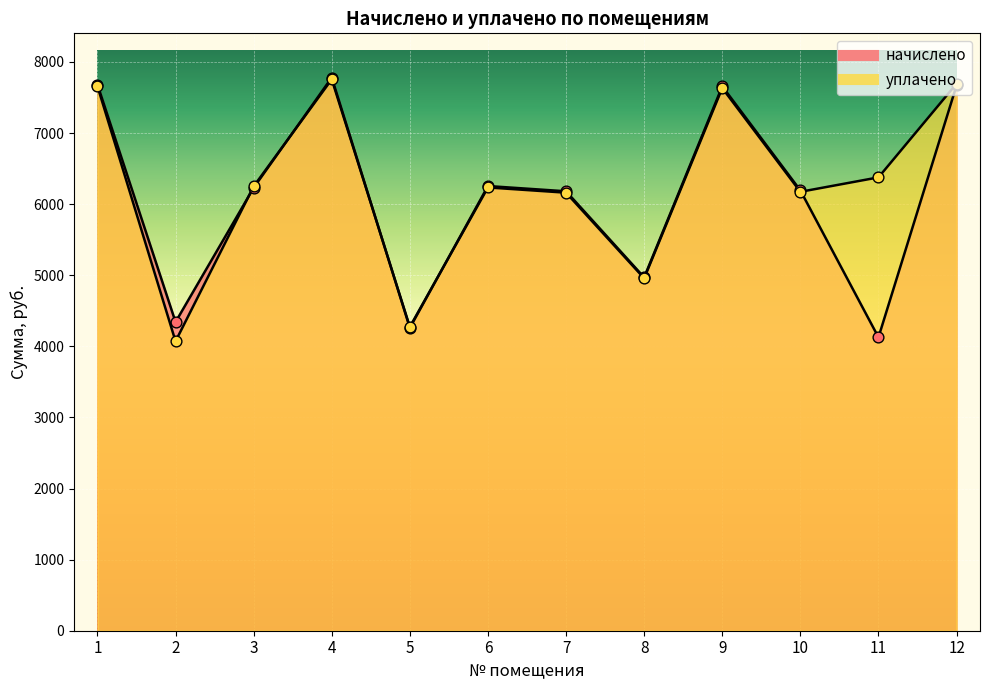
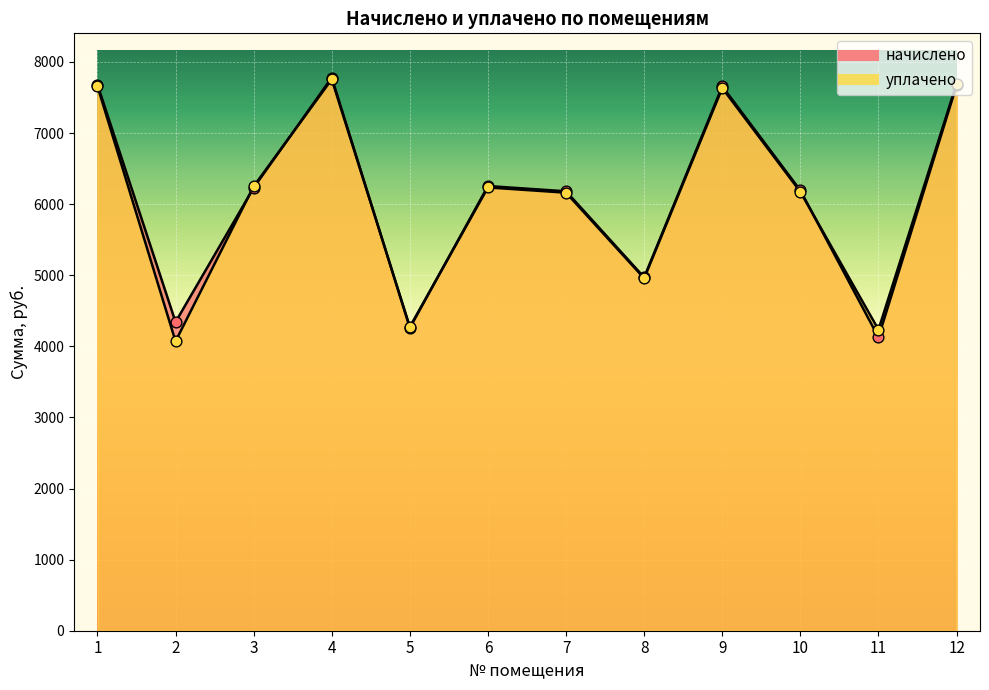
уплачено, 11: 6400 -> 4200
